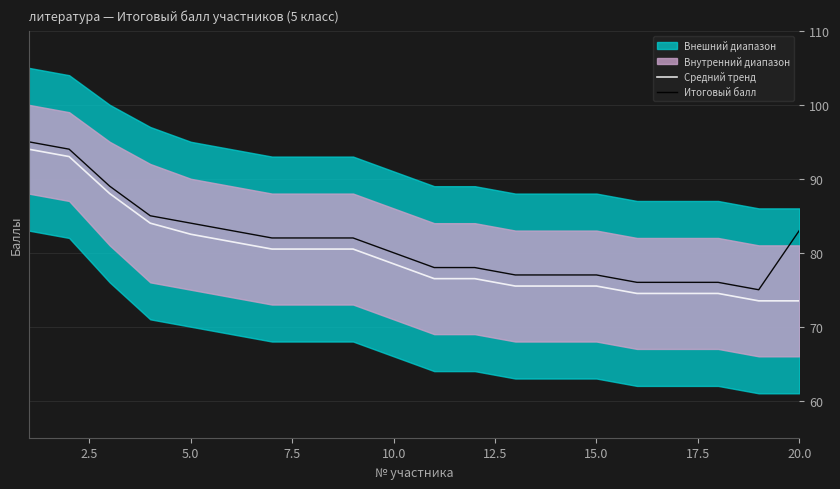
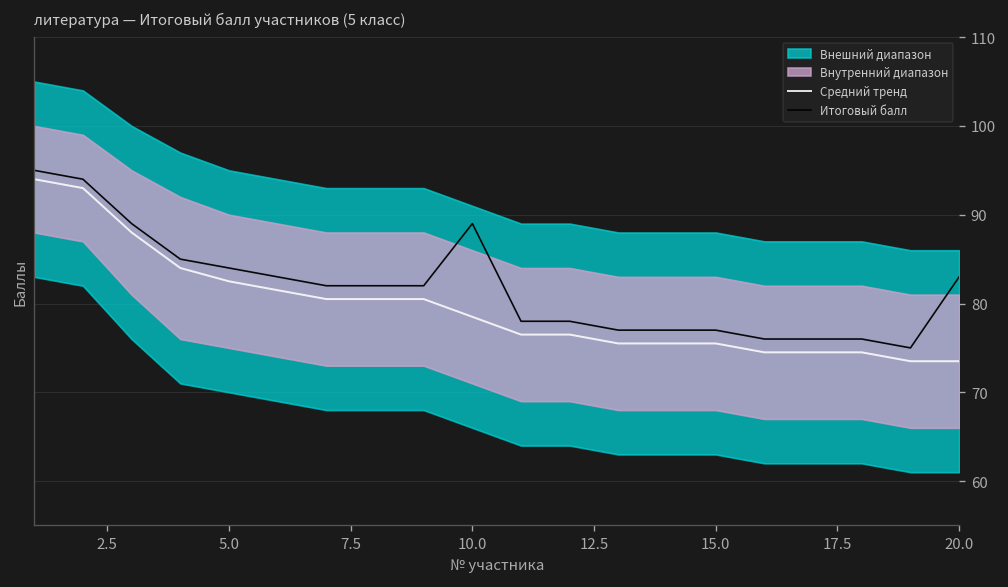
Итоговый балл, 10.0: 80 -> 89
